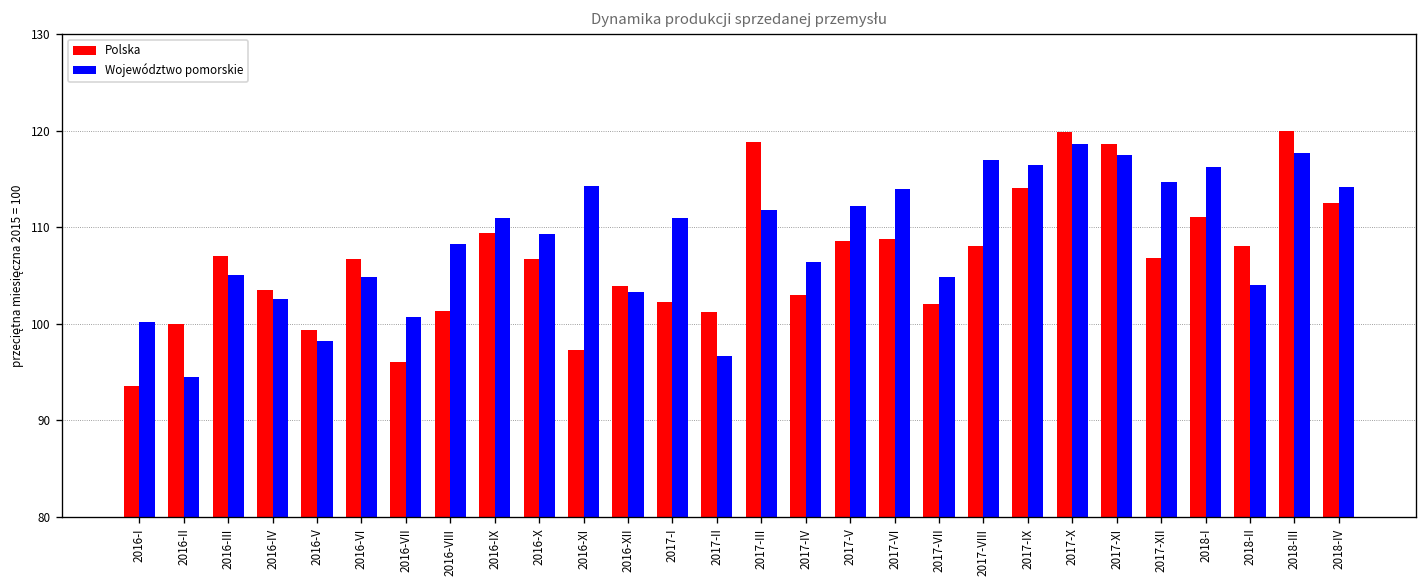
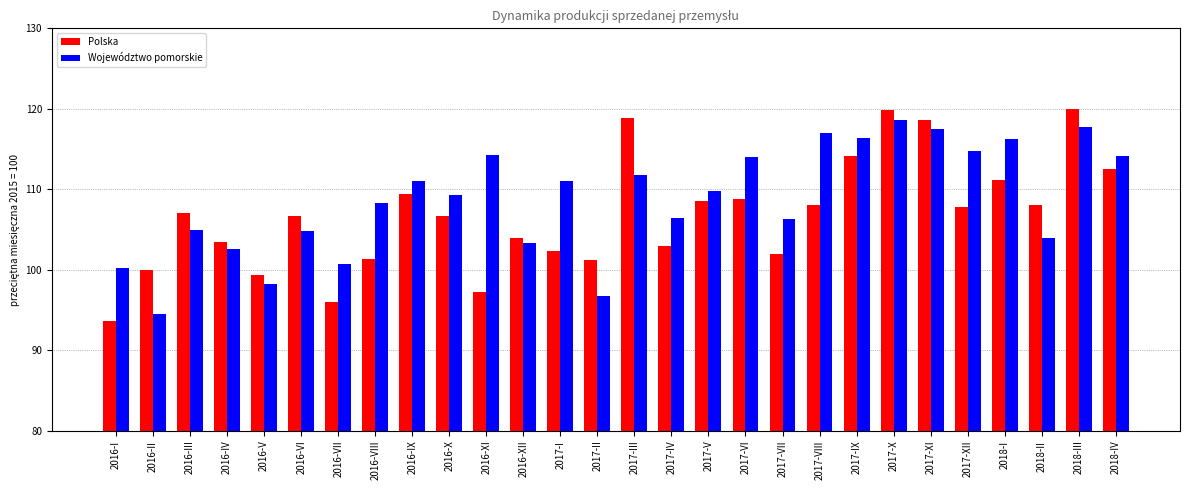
Województwo pomorskie, 2017-V: 112 -> 110
Województwo pomorskie, 2017-VII: 105 -> 106
Polska, 2017-XII: 107 -> 108
